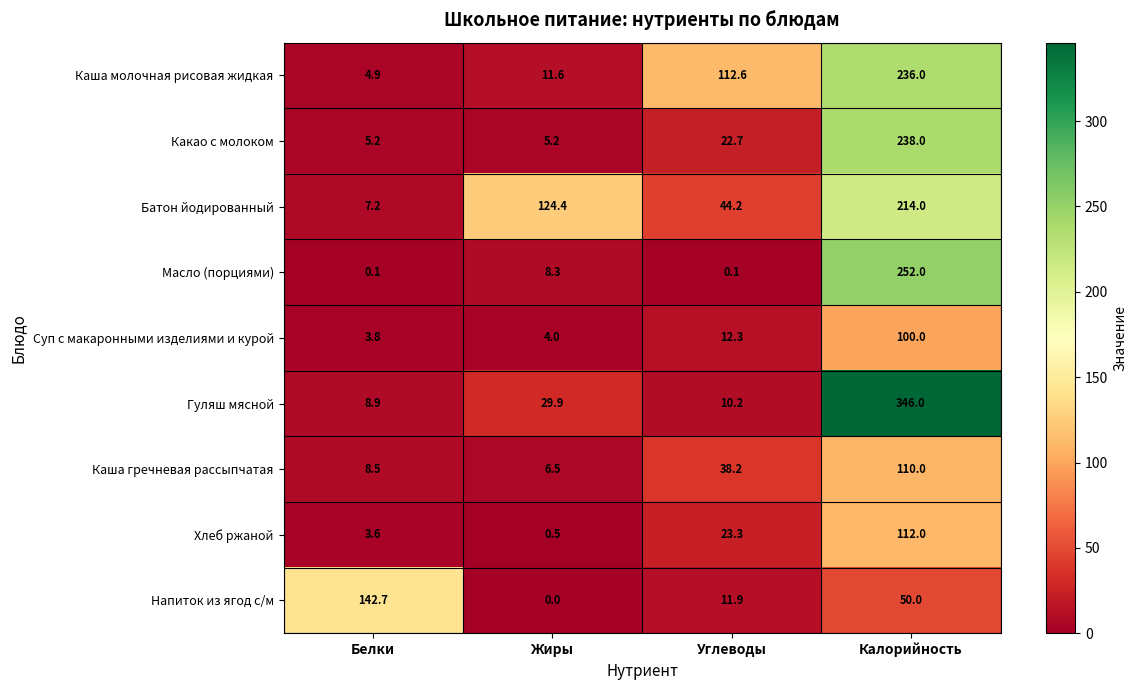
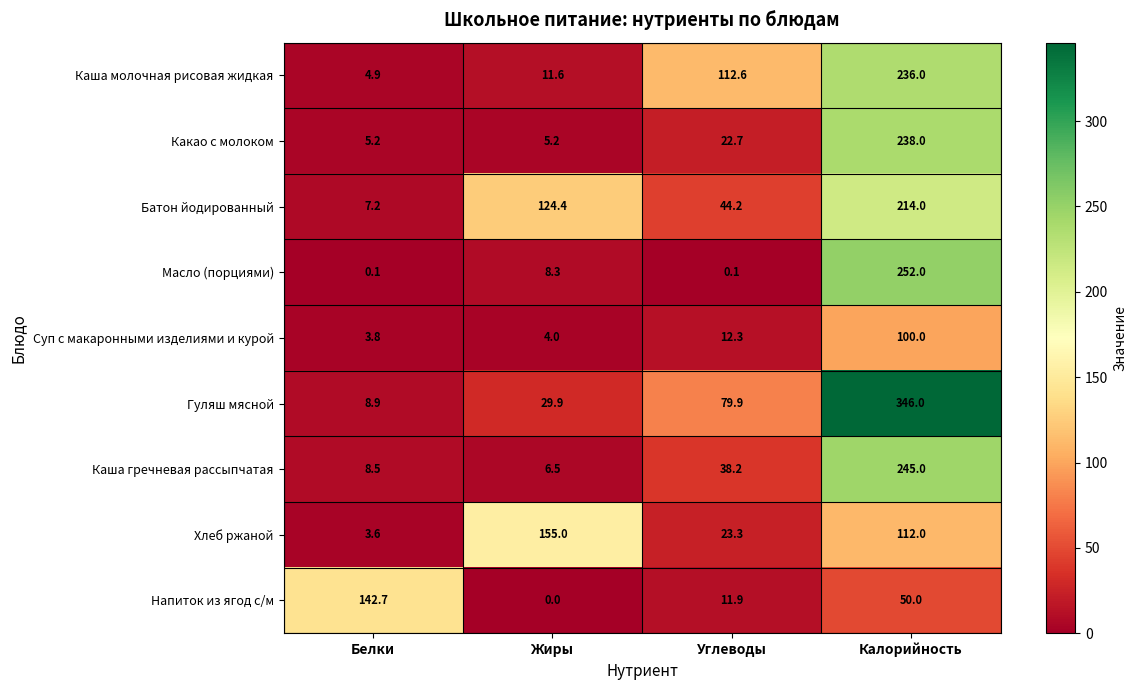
Гуляш мясной, Углеводы: 10.2 -> 79.9
Каша гречневая рассыпчатая, Калорийность: 110.0 -> 245.0
Хлеб ржаной, Жиры: 0.5 -> 155.0
